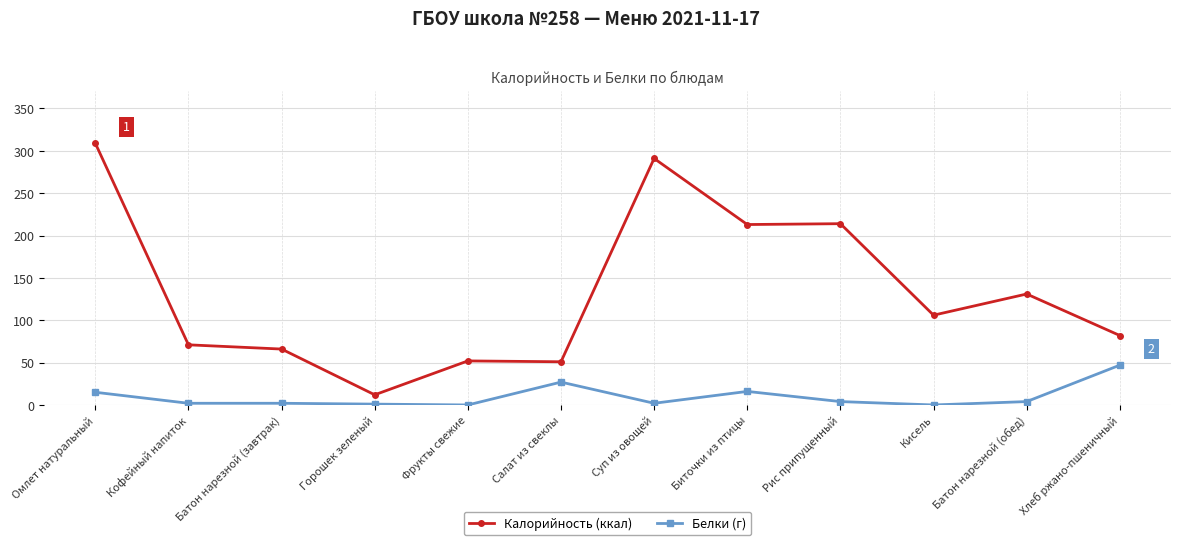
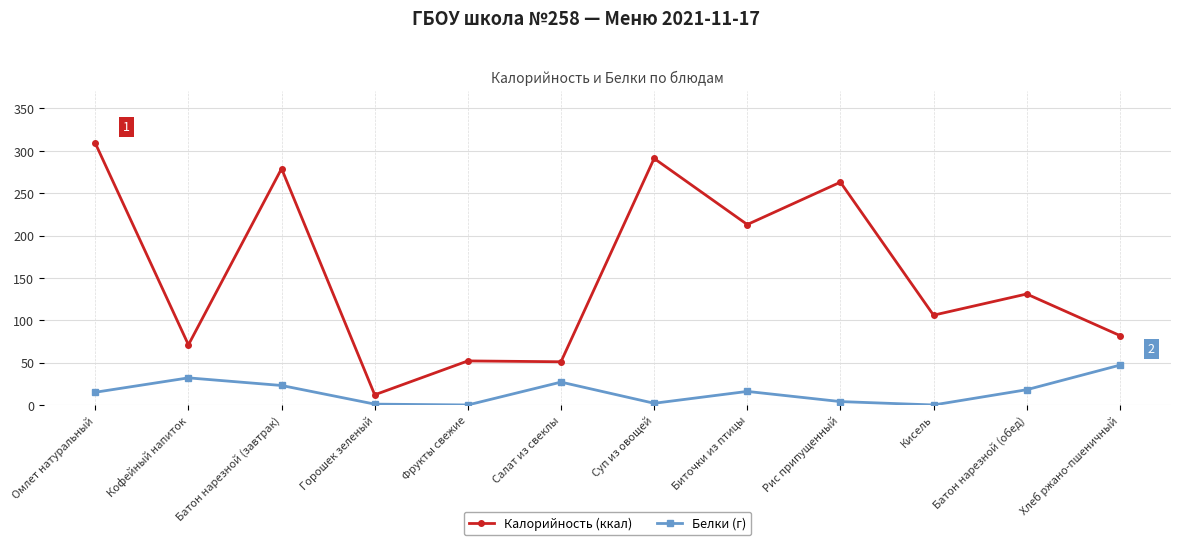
Белки (г), Кофейный напиток: 0 -> 30
Калорийность (ккал), Батон нарезной (завтрак): 70 -> 280
Белки (г), Батон нарезной (завтрак): 0 -> 20
Калорийность (ккал), Рис припущенный: 210 -> 260
Белки (г), Батон нарезной (обед): 0 -> 20
